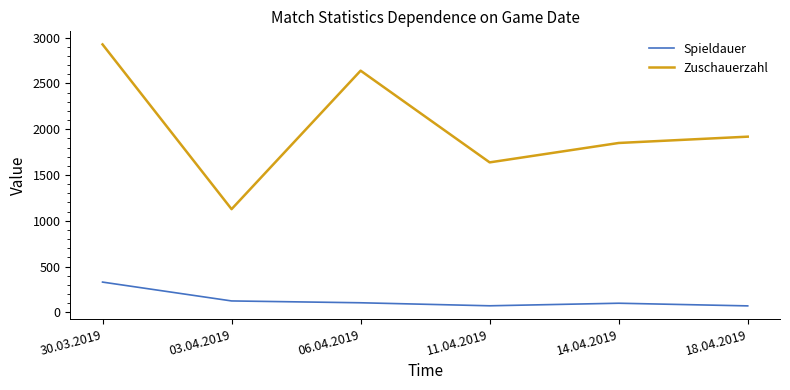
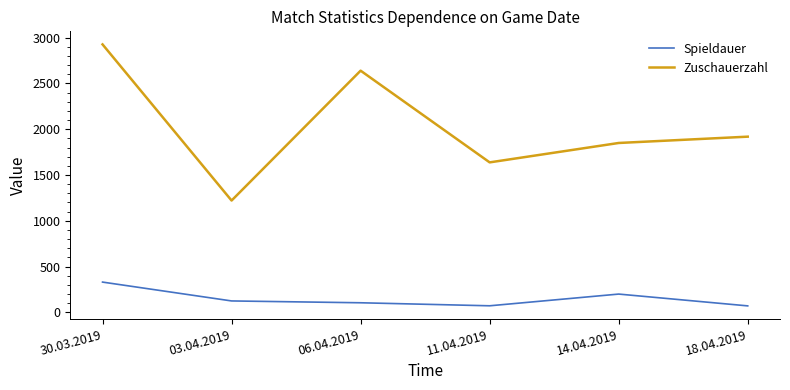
Zuschauerzahl, 03.04.2019: 1100 -> 1200
Spieldauer, 14.04.2019: 100 -> 200
